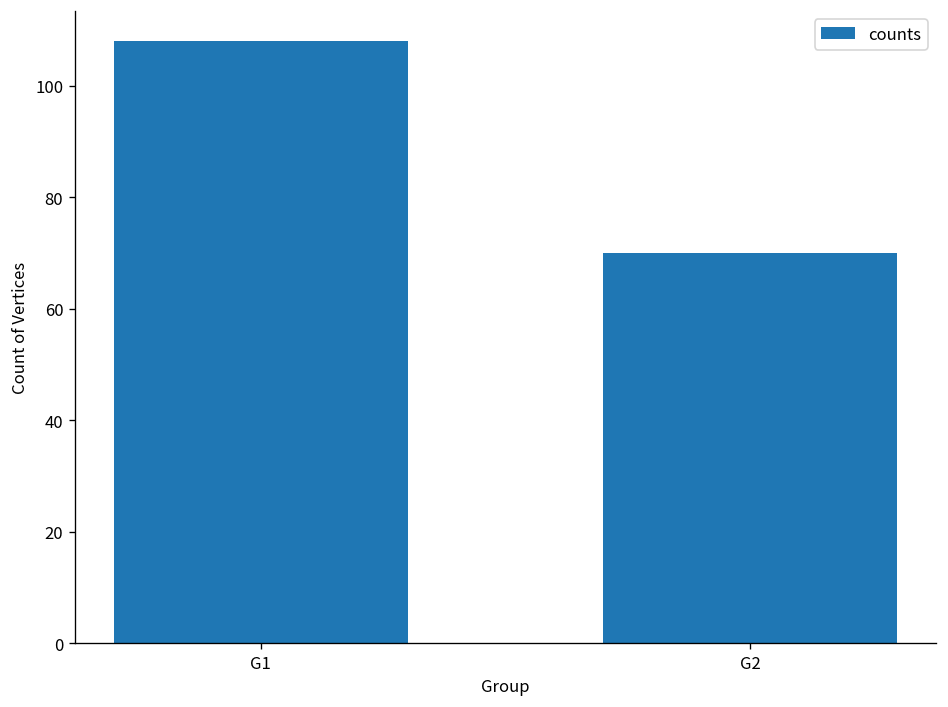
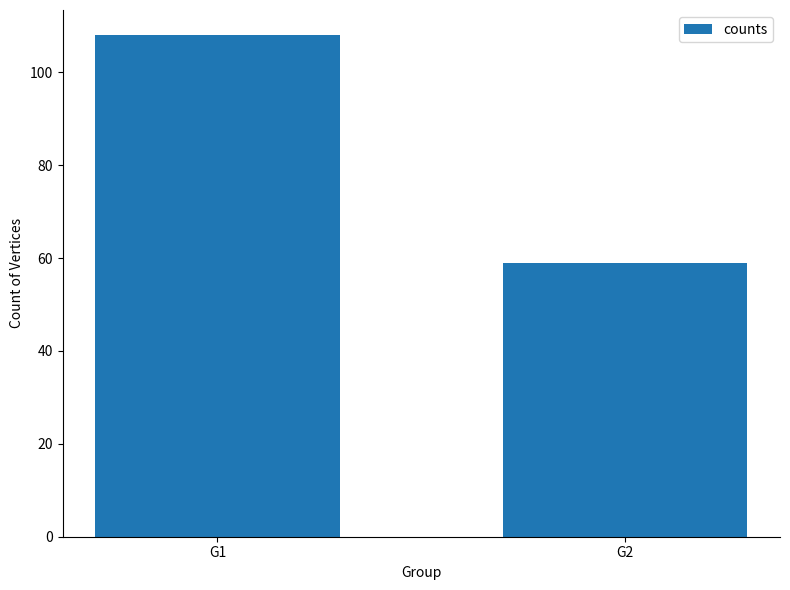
G2: 70 -> 59
